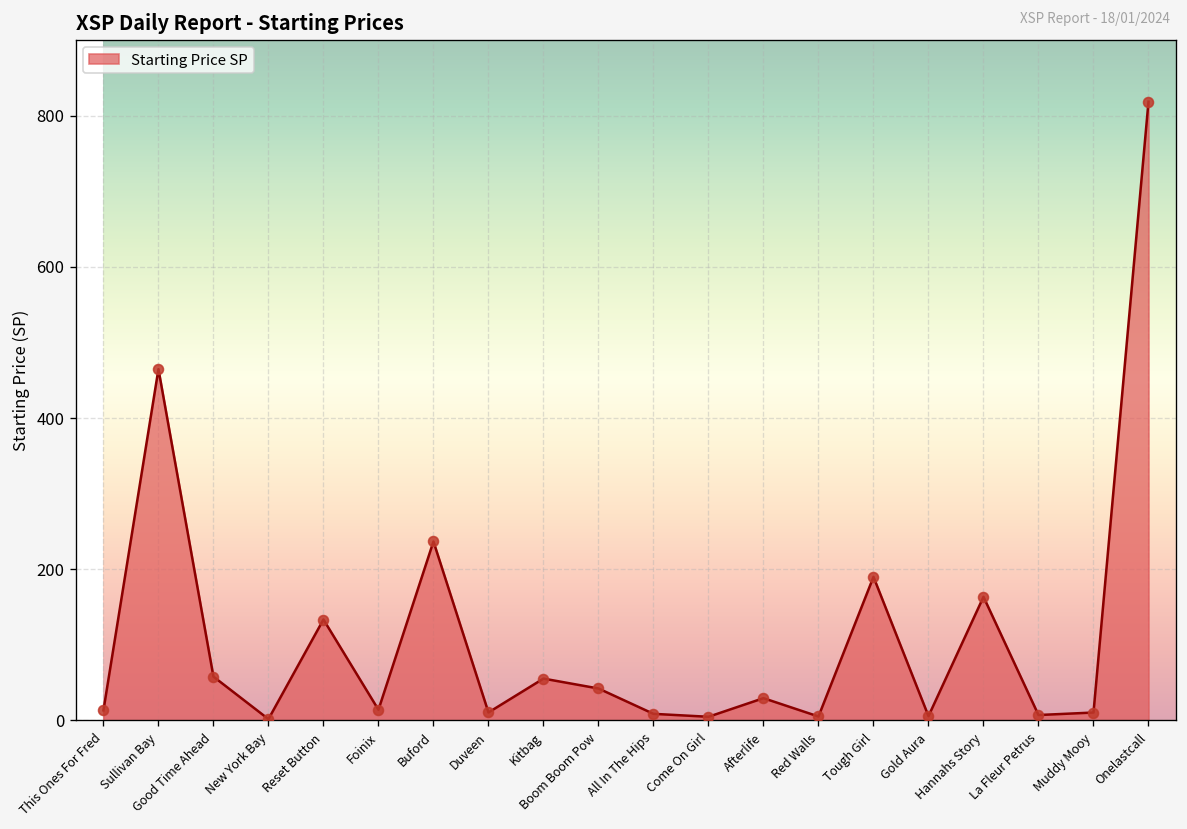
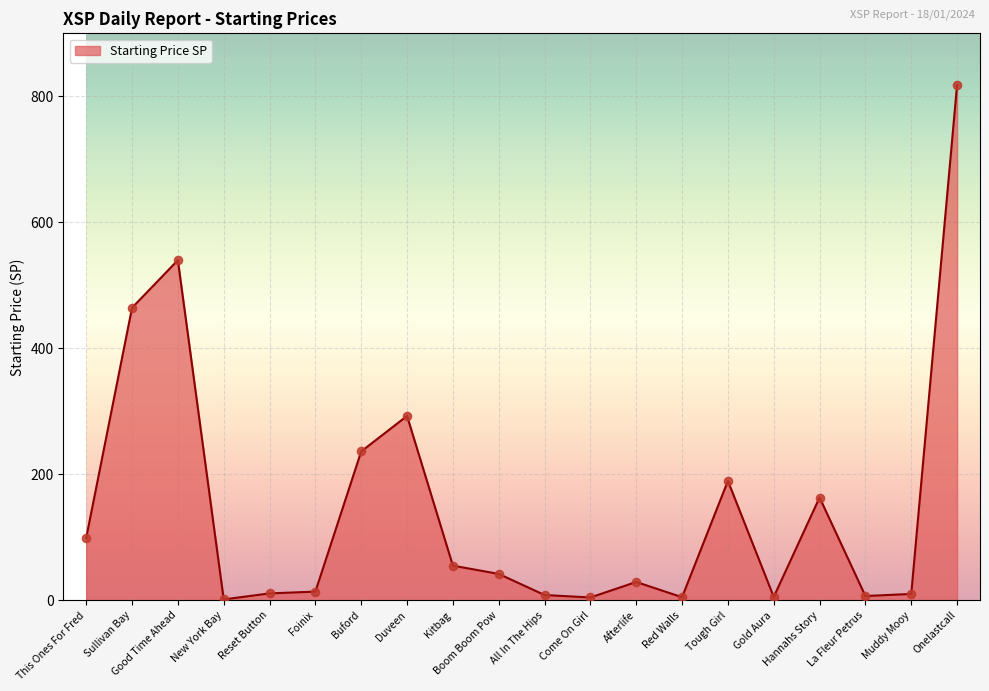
This Ones For Fred: 10 -> 100
Good Time Ahead: 60 -> 540
Reset Button: 130 -> 10
Duveen: 10 -> 290
